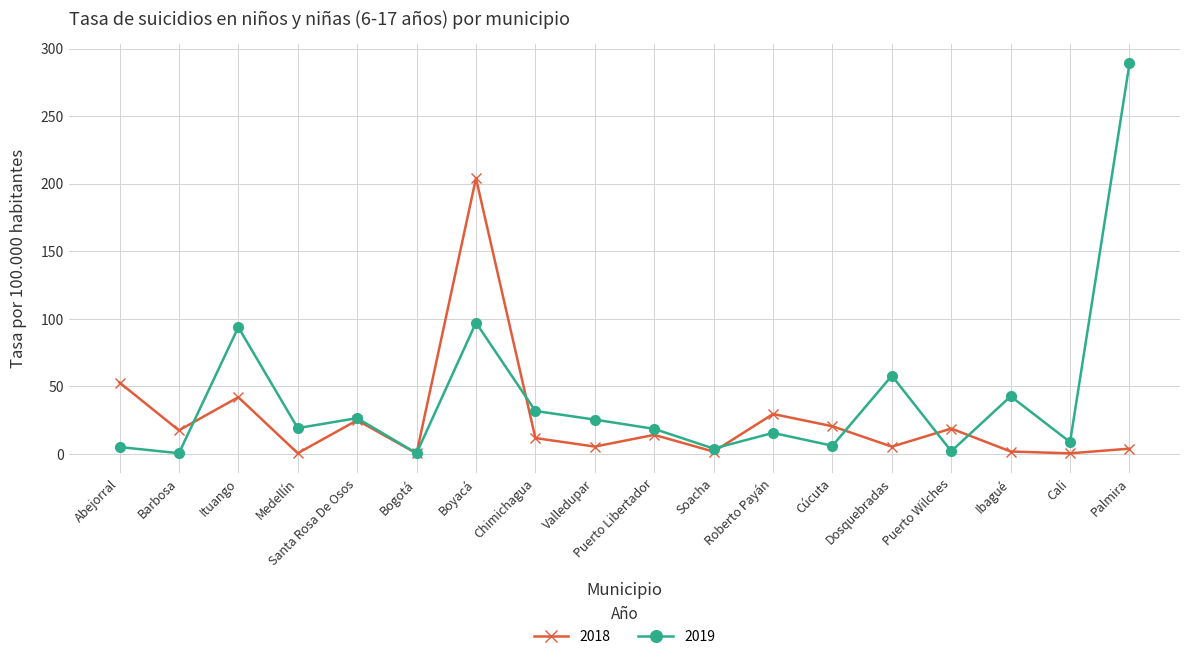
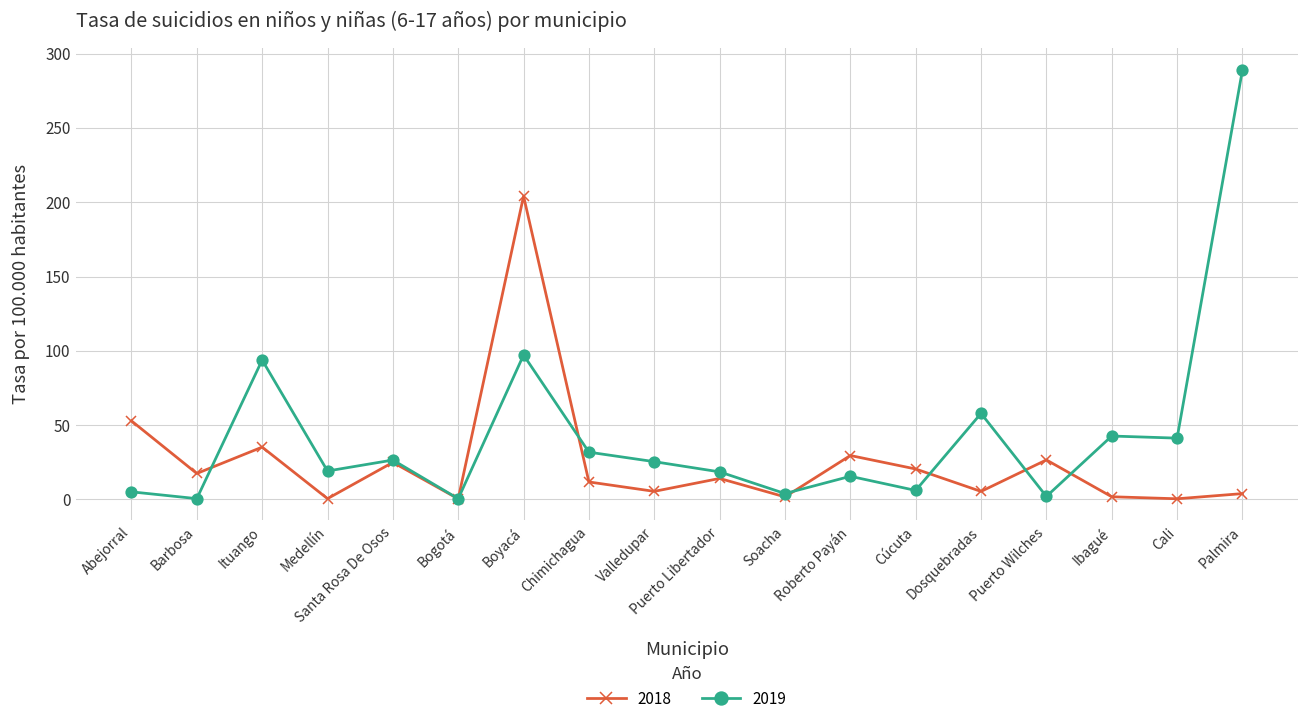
2018, Ituango: 42 -> 35
2018, Puerto Wilches: 19 -> 27
2019, Cali: 9 -> 41
